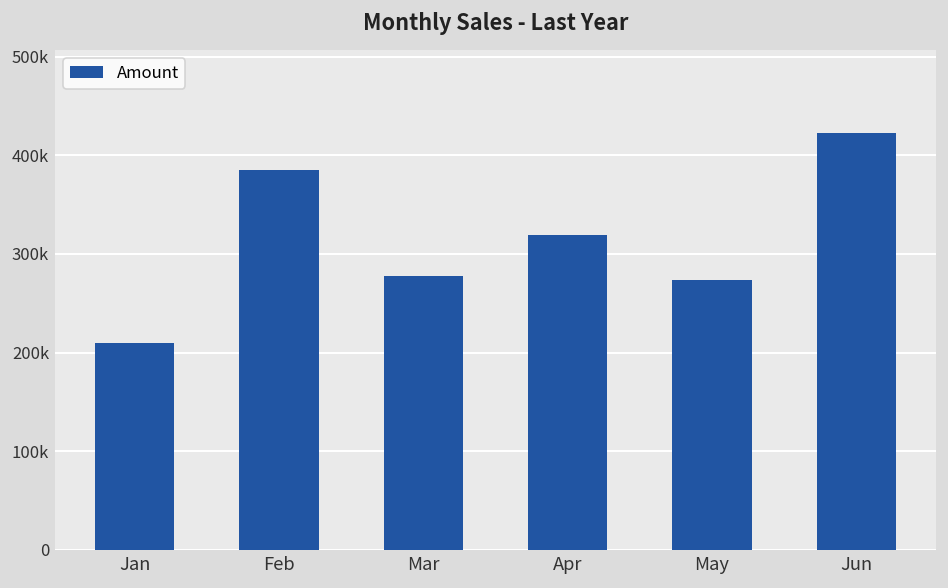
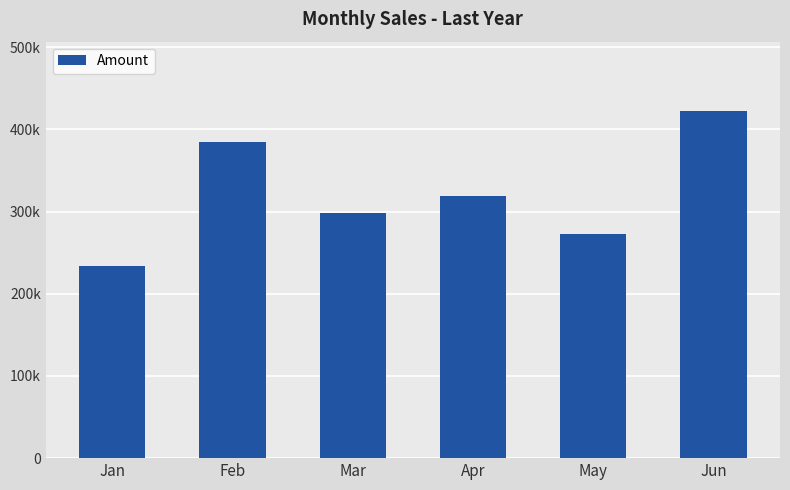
Jan: 210000 -> 230000
Mar: 280000 -> 300000
